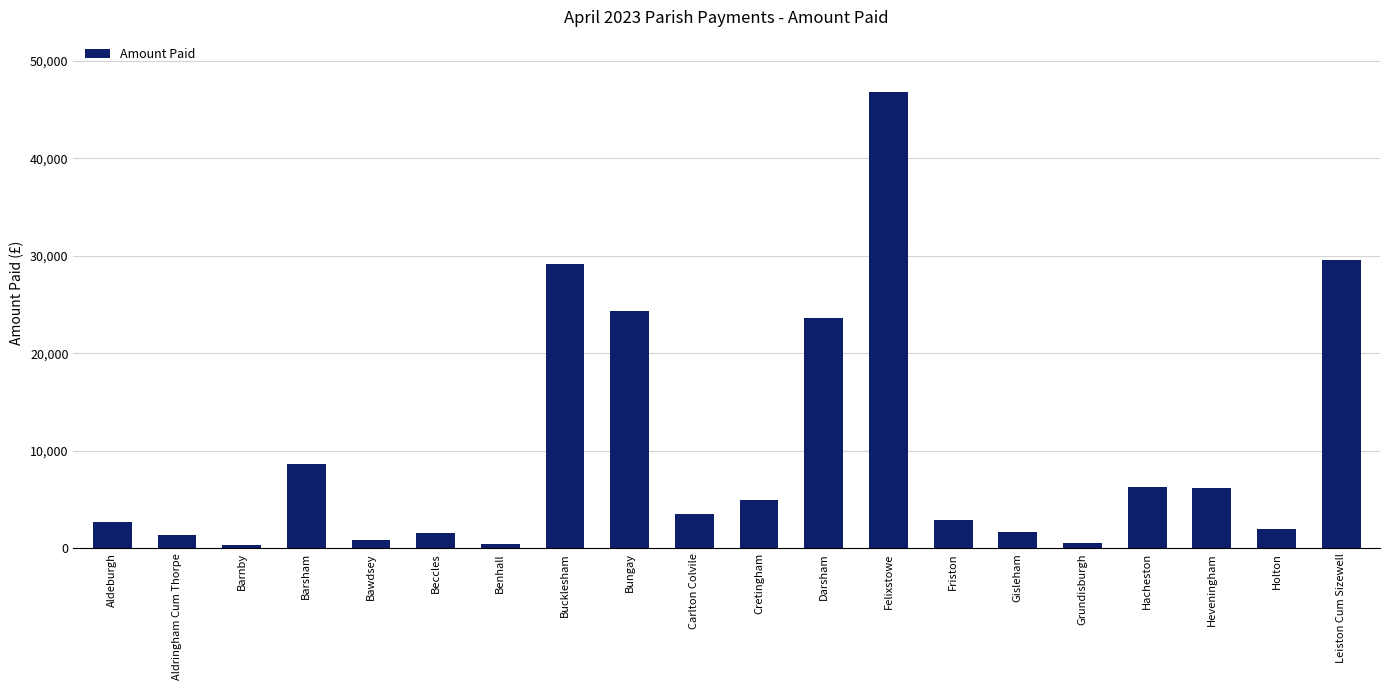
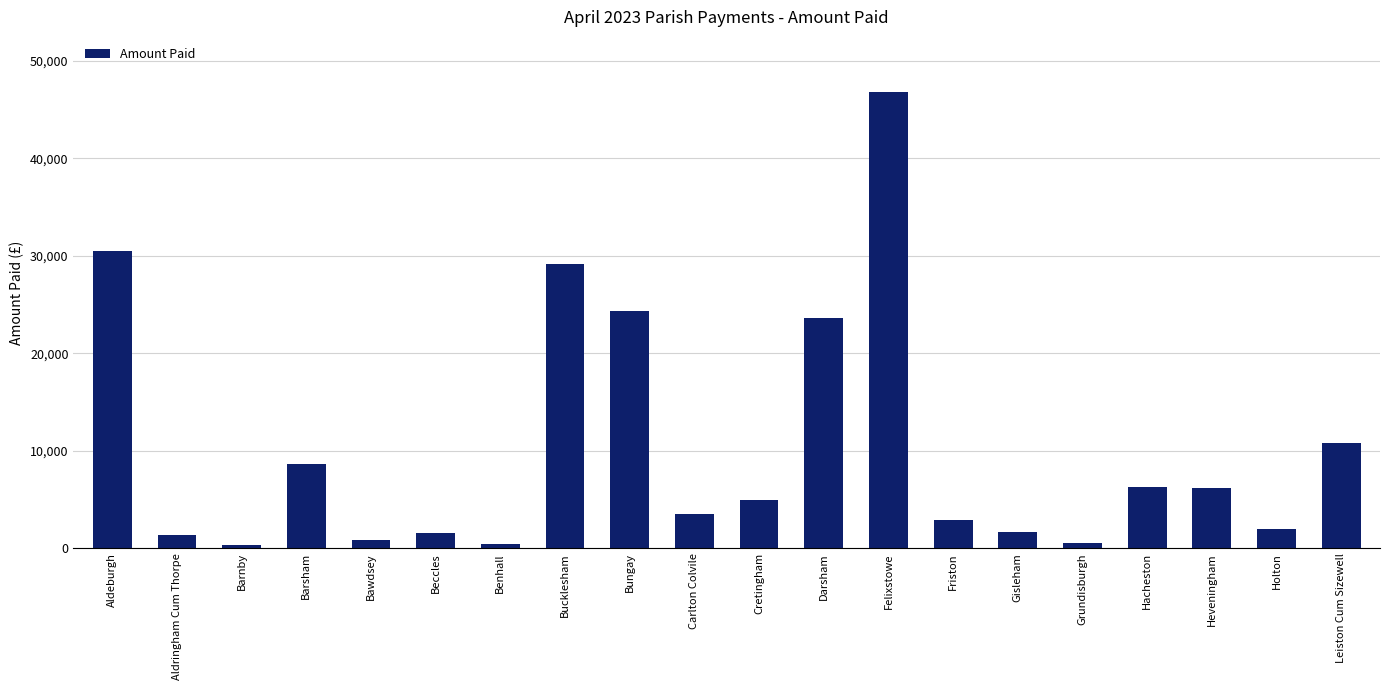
Aldeburgh: 3,000 -> 30,000
Leiston Cum Sizewell: 30,000 -> 11,000
